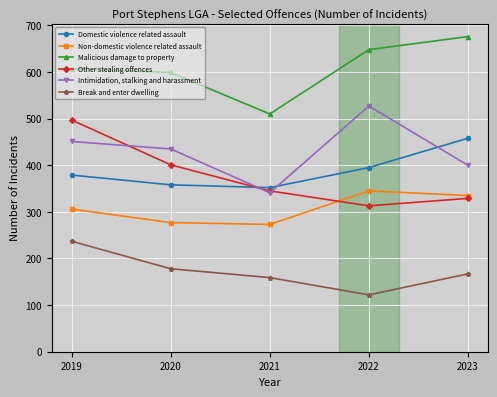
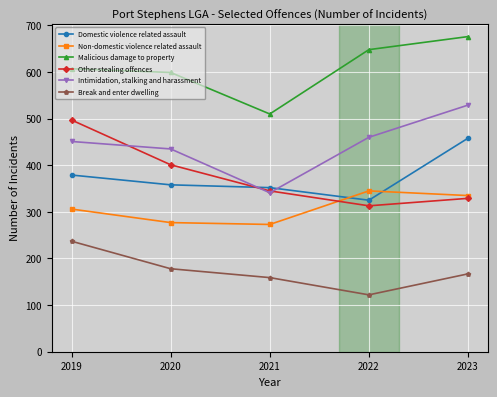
Domestic violence related assault, 2022: 400 -> 330
Intimidation, stalking and harassment, 2022: 530 -> 460
Intimidation, stalking and harassment, 2023: 400 -> 530
